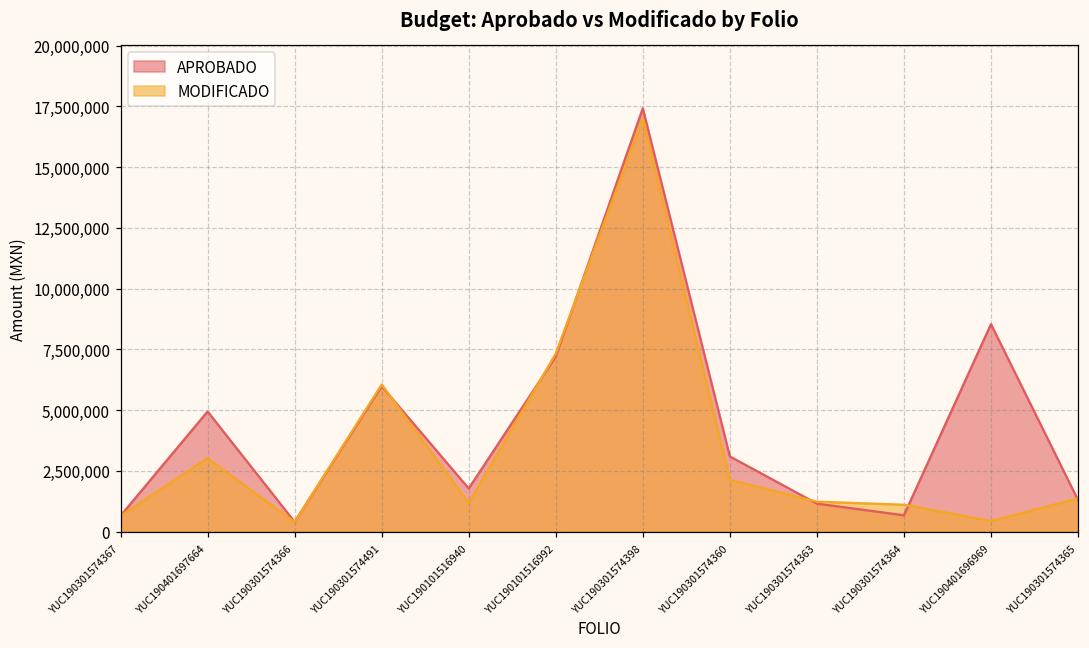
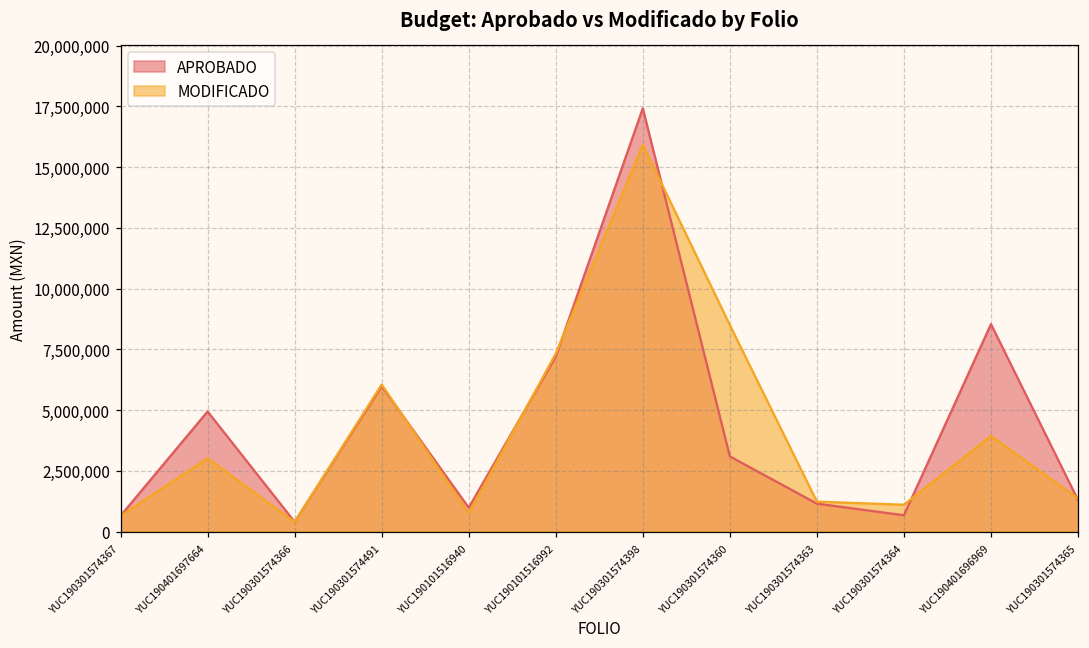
APROBADO, YUC190101516940: 1,800,000 -> 1,000,000
MODIFICADO, YUC190101516940: 1,200,000 -> 800,000
MODIFICADO, YUC190301574398: 17,000,000 -> 15,900,000
MODIFICADO, YUC190301574360: 2,100,000 -> 8,500,000
MODIFICADO, YUC190401696969: 400,000 -> 3,900,000
